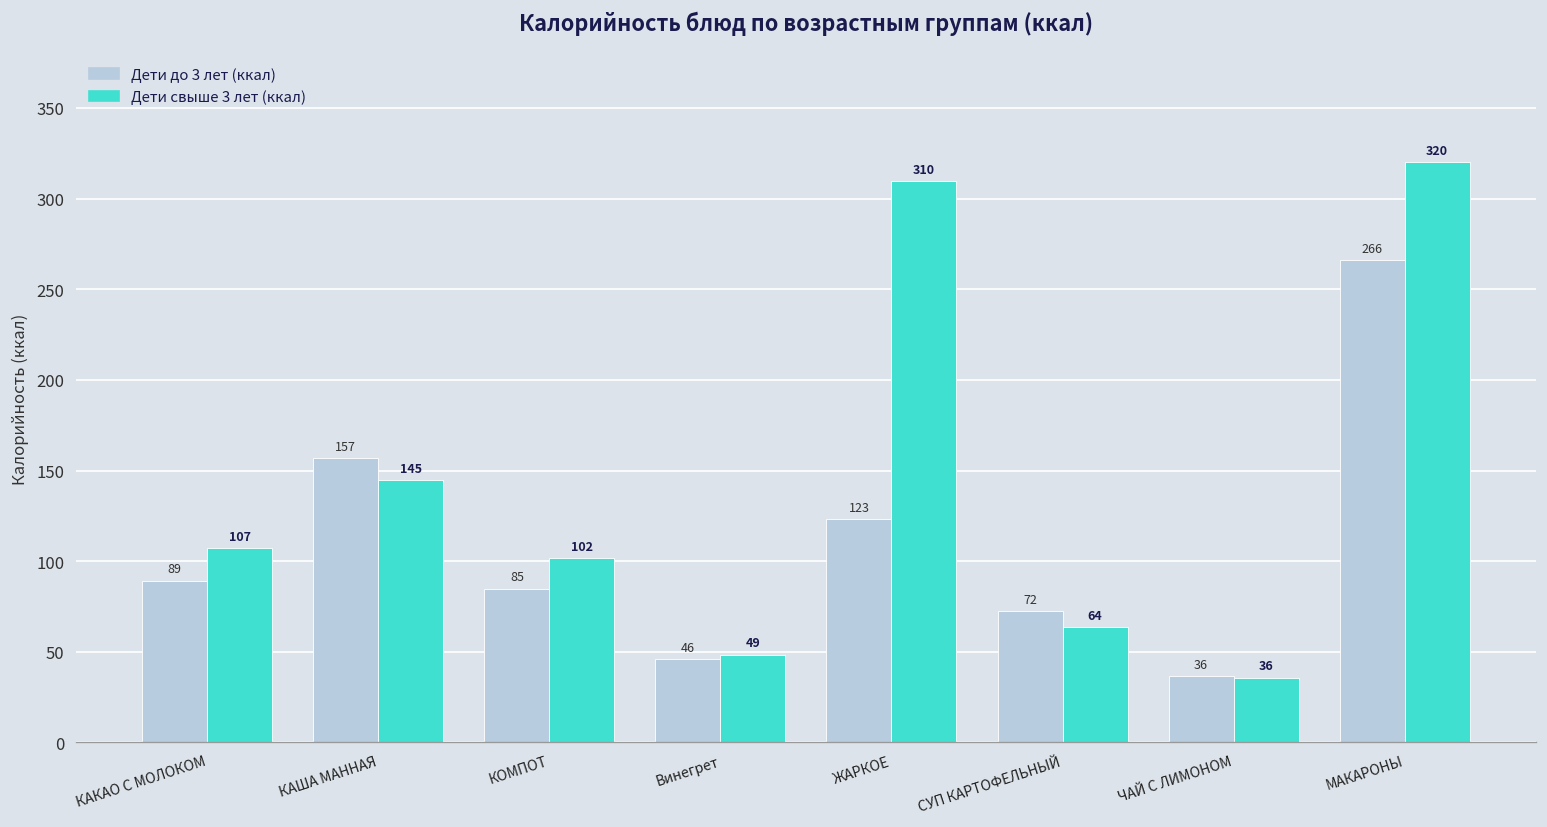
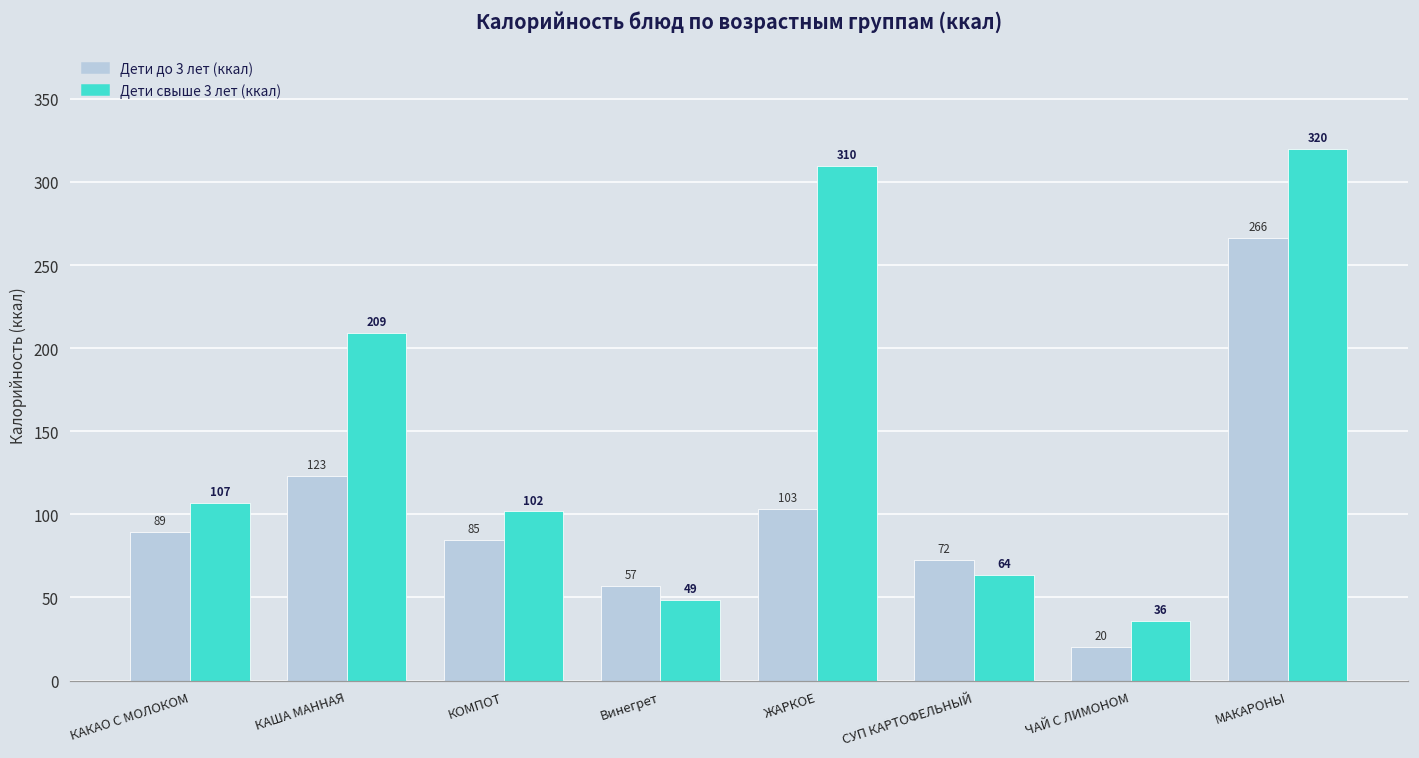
Дети до 3 лет (ккал), КАША МАННАЯ: 157 -> 123
Дети свыше 3 лет (ккал), КАША МАННАЯ: 145 -> 209
Дети до 3 лет (ккал), Винегрет: 46 -> 57
Дети до 3 лет (ккал), ЖАРКОЕ: 123 -> 103
Дети до 3 лет (ккал), ЧАЙ С ЛИМОНОМ: 36 -> 20
